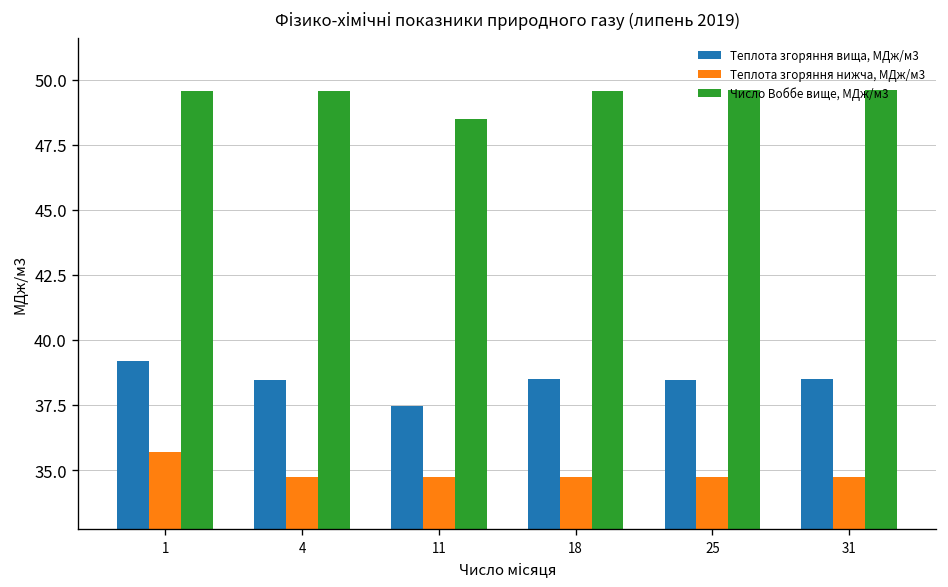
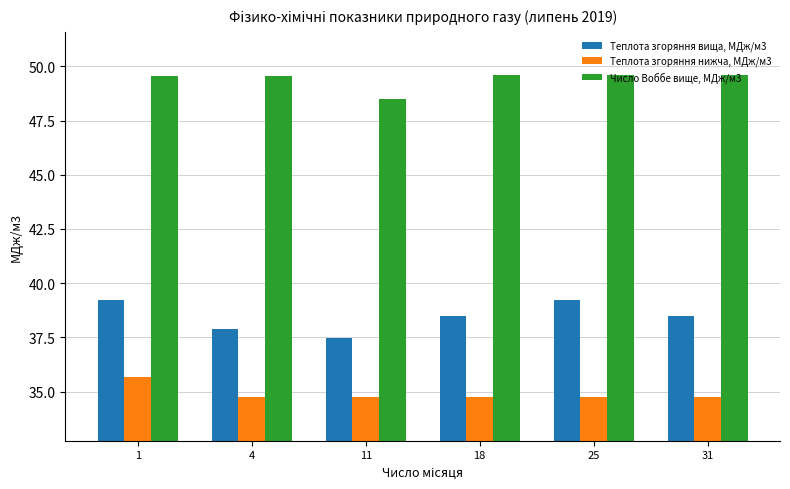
Теплота згоряння вища, МДж/м3, 4: 38.5 -> 37.9
Теплота згоряння вища, МДж/м3, 25: 38.5 -> 39.2
